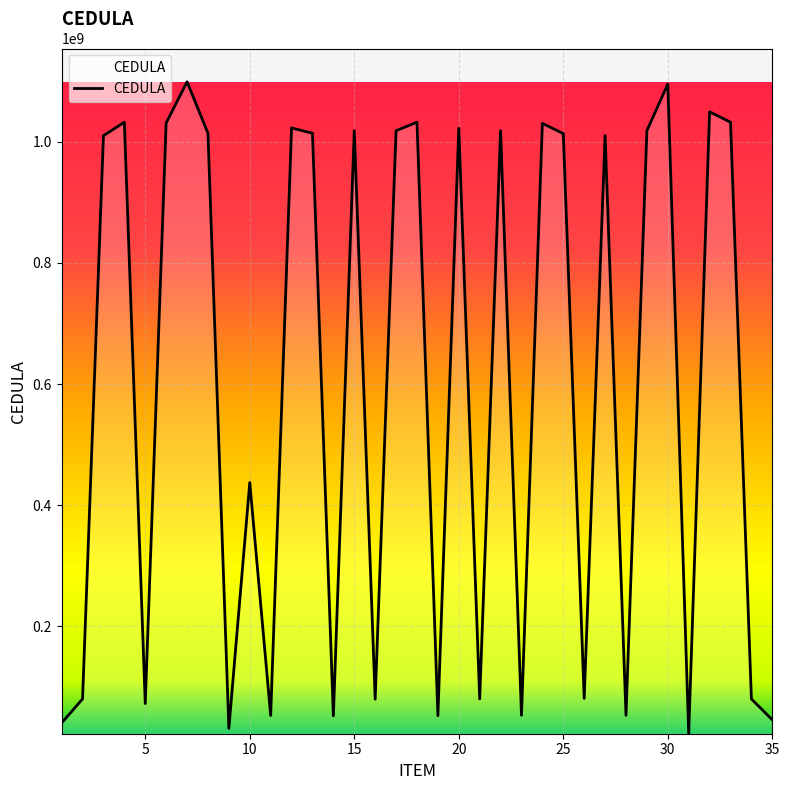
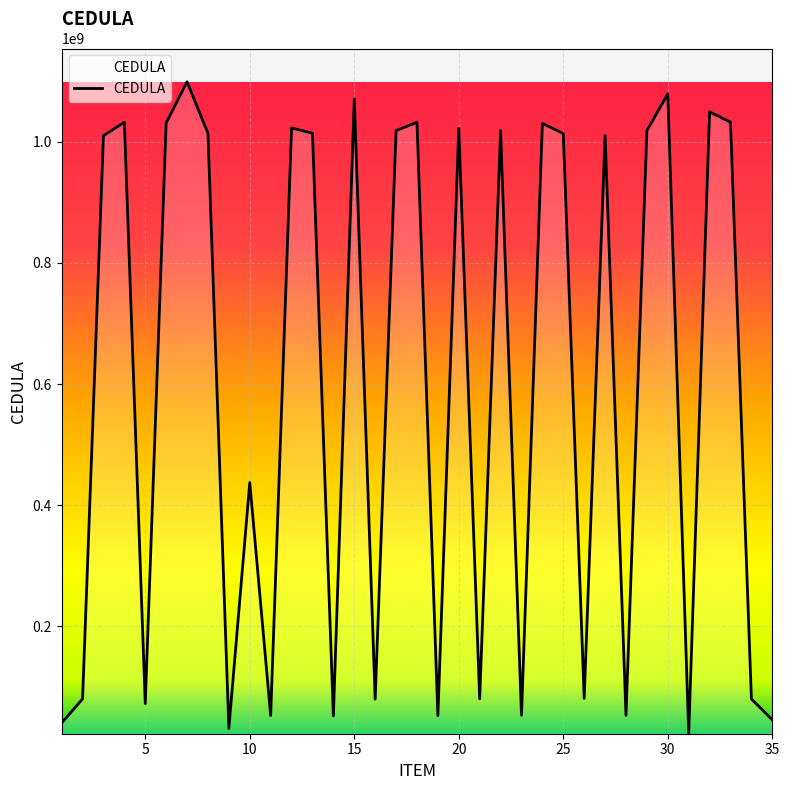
15: 1020000000 -> 1070000000
30: 1100000000 -> 1080000000
